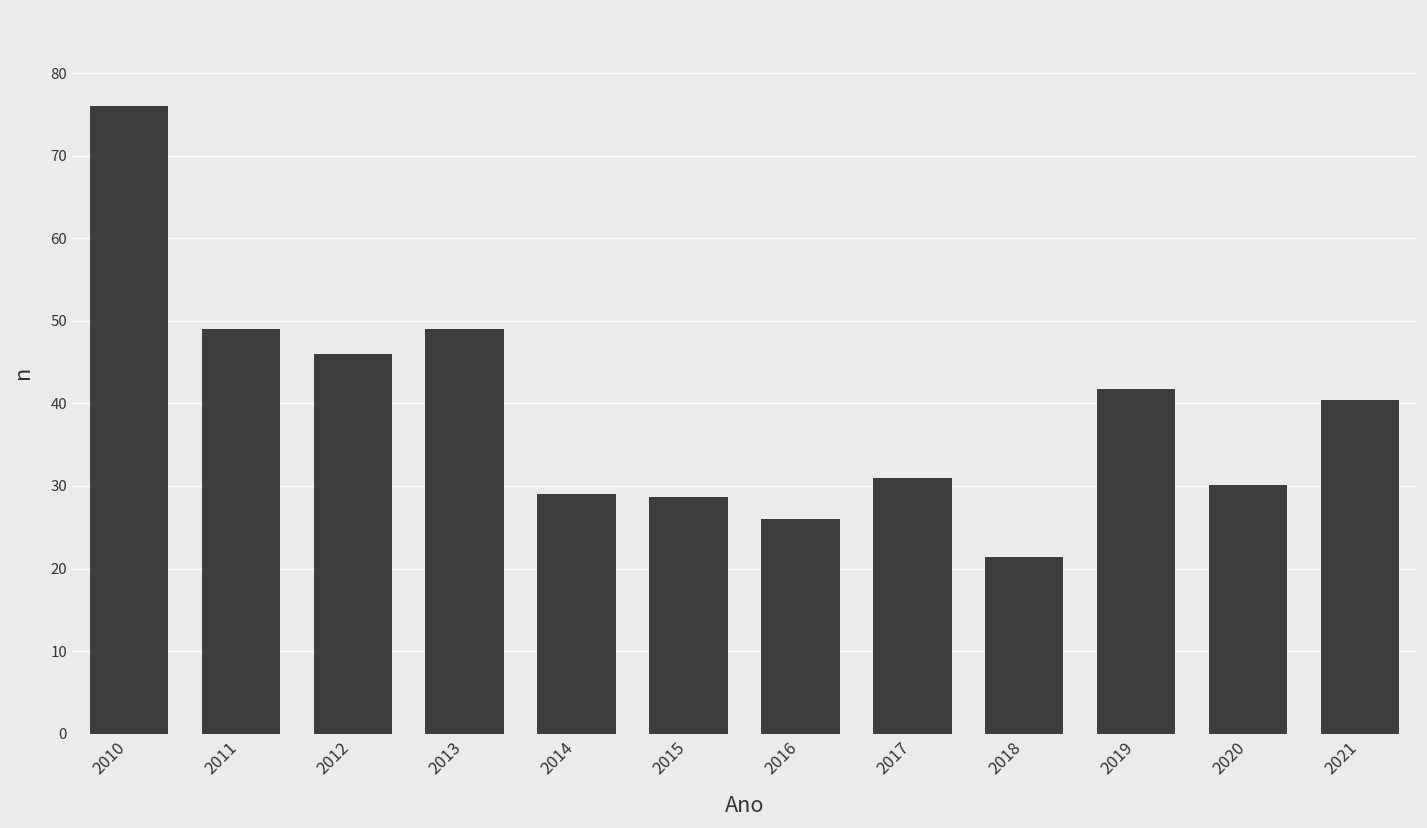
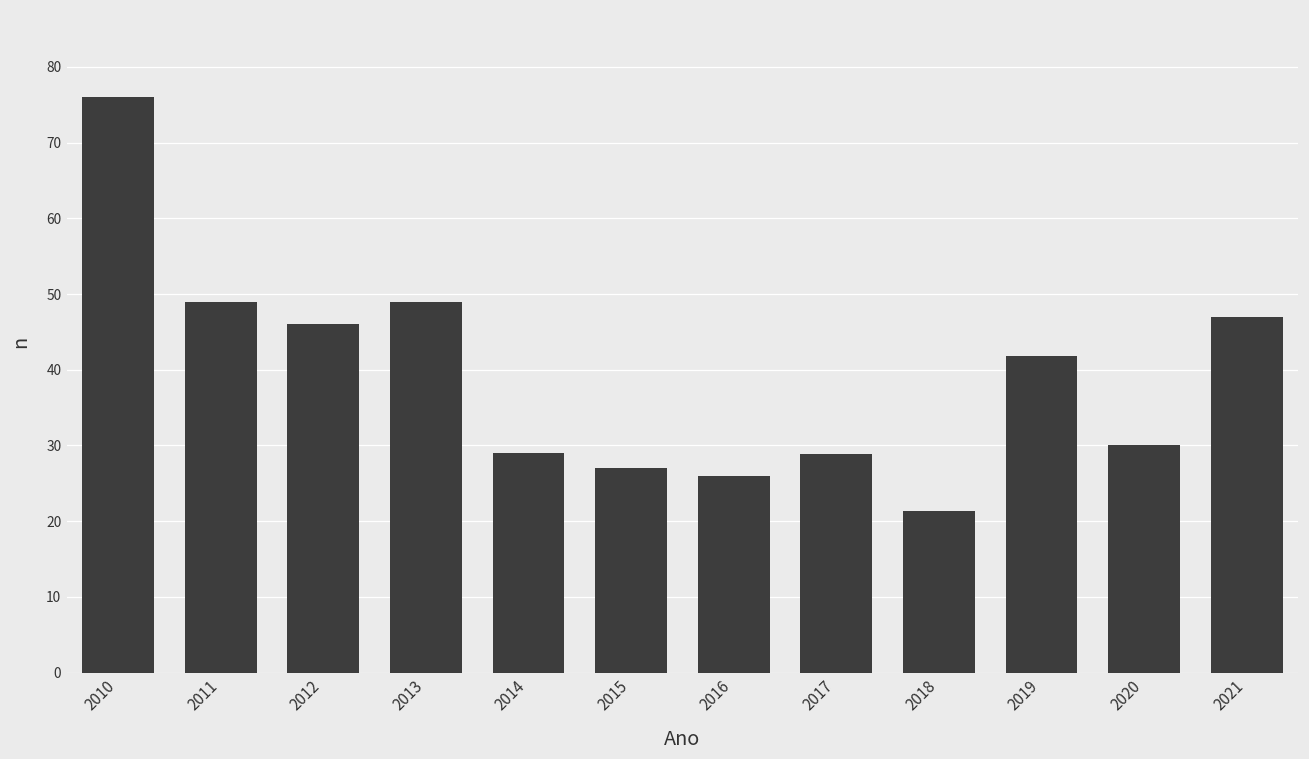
2015: 29 -> 27
2017: 31 -> 29
2021: 40 -> 47
